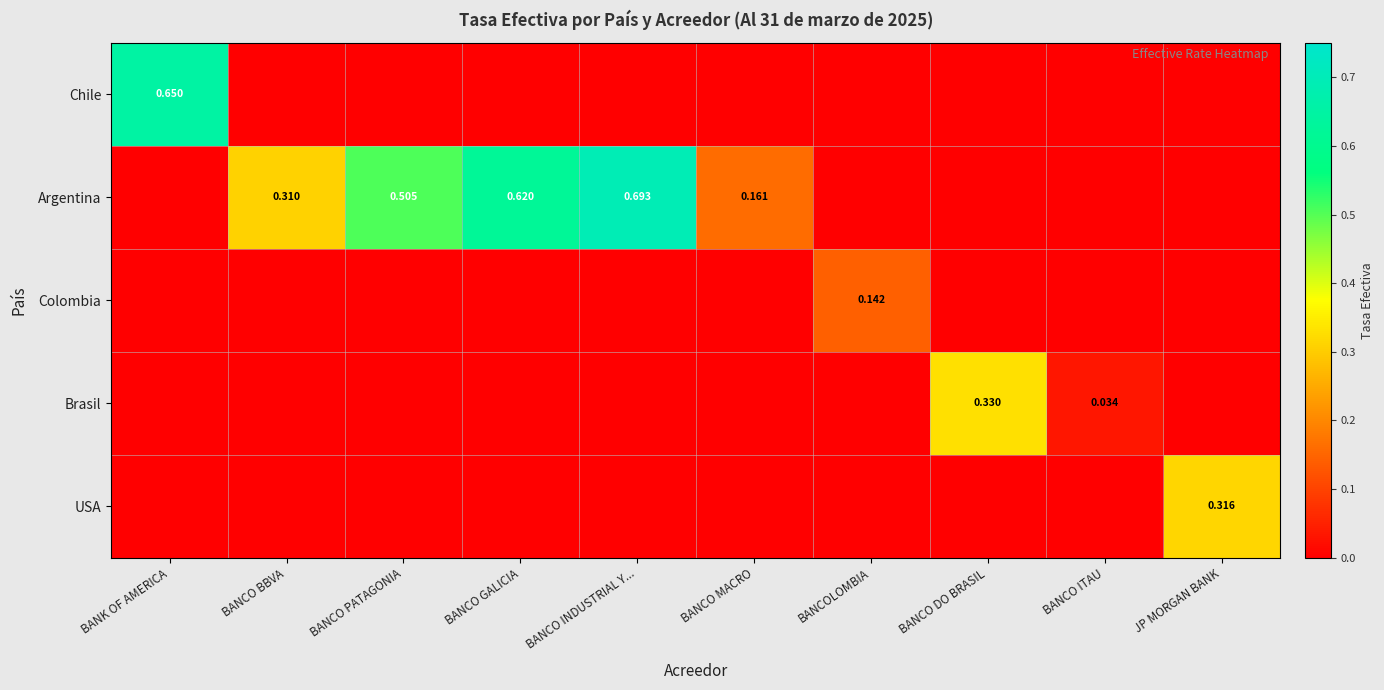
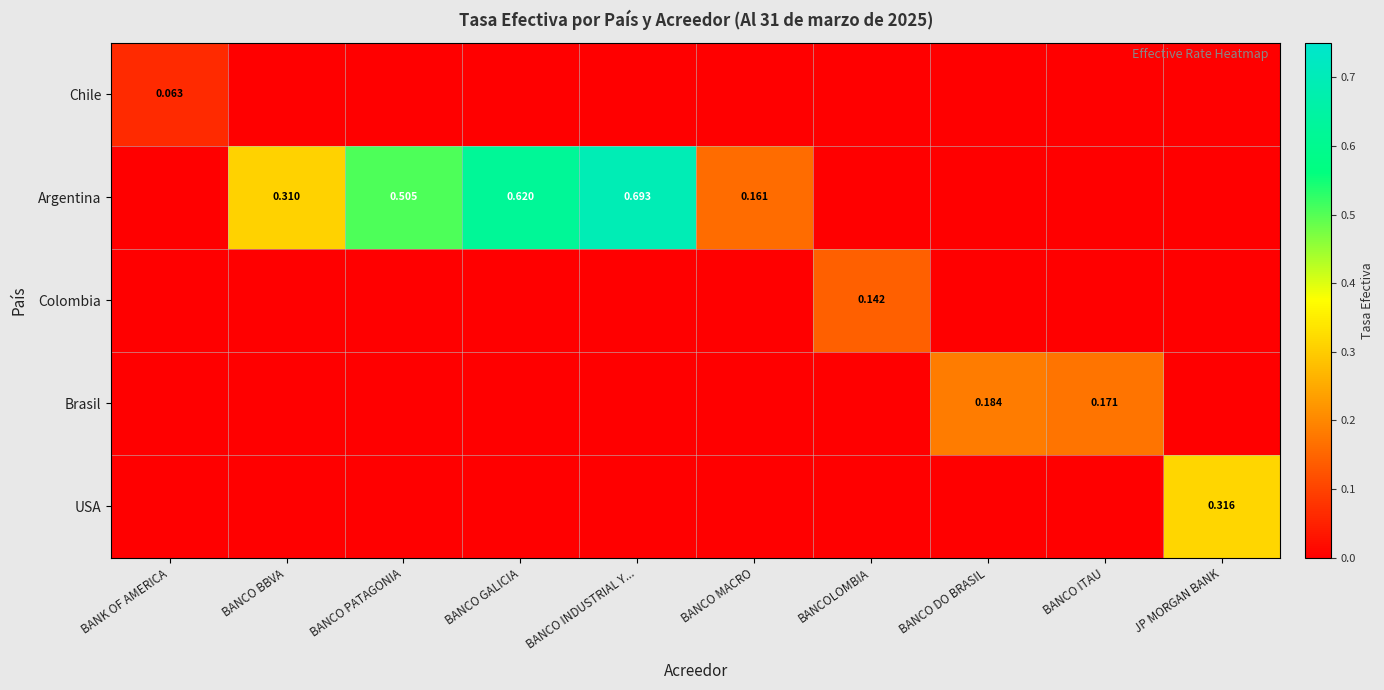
Chile, BANK OF AMERICA: 0.650 -> 0.063
Brasil, BANCO DO BRASIL: 0.330 -> 0.184
Brasil, BANCO ITAU: 0.034 -> 0.171
